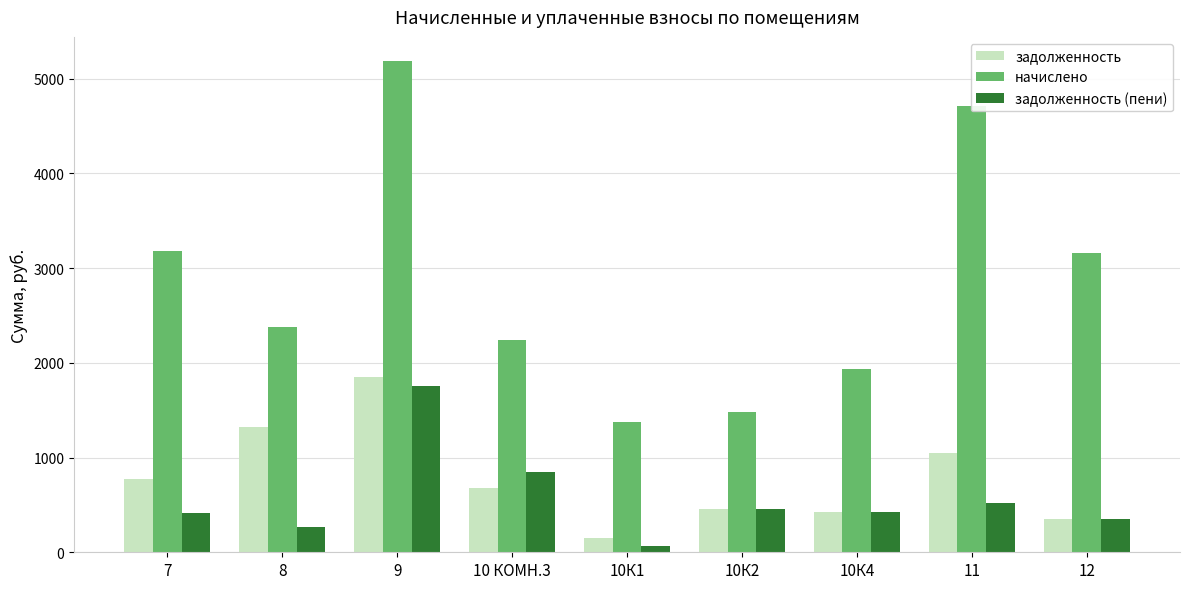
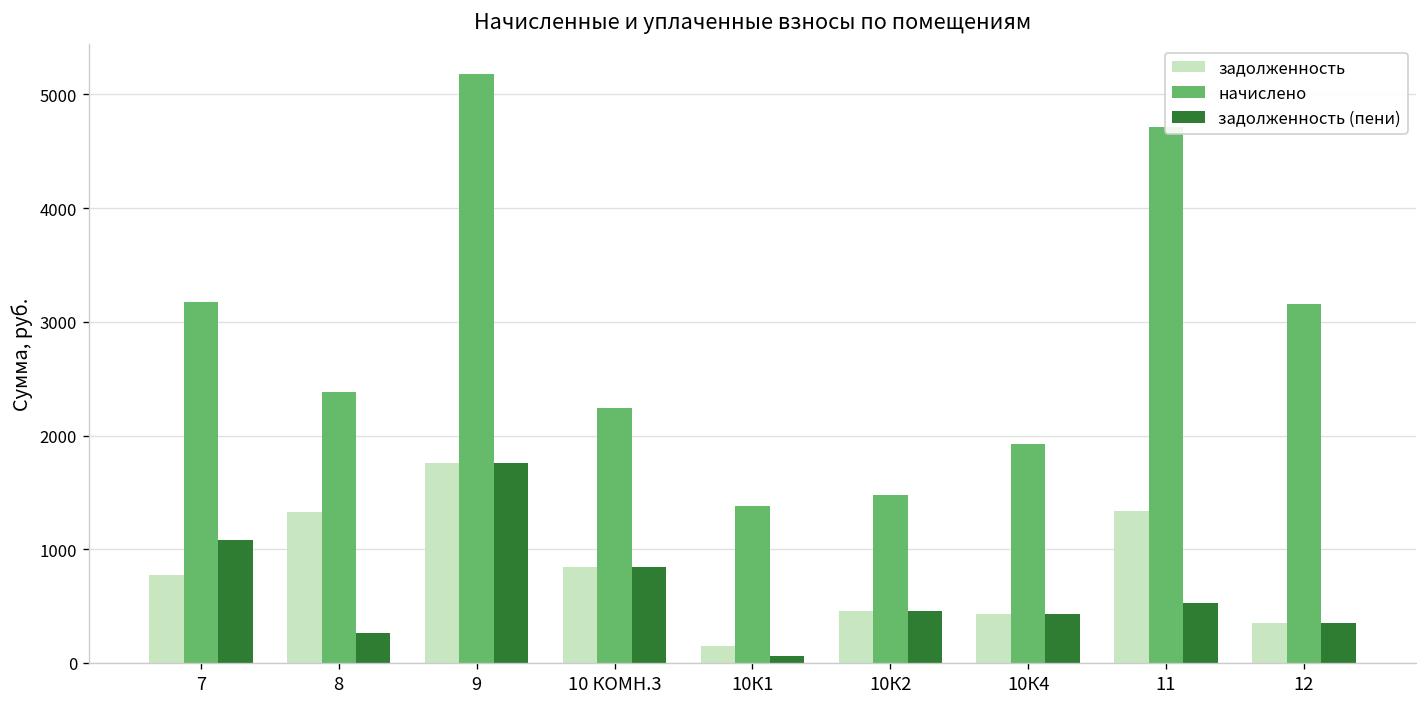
задолженность (пени), 7: 400 -> 1100
задолженность, 9: 1900 -> 1800
задолженность, 10 КОМН.3: 700 -> 800
задолженность, 11: 1000 -> 1300
